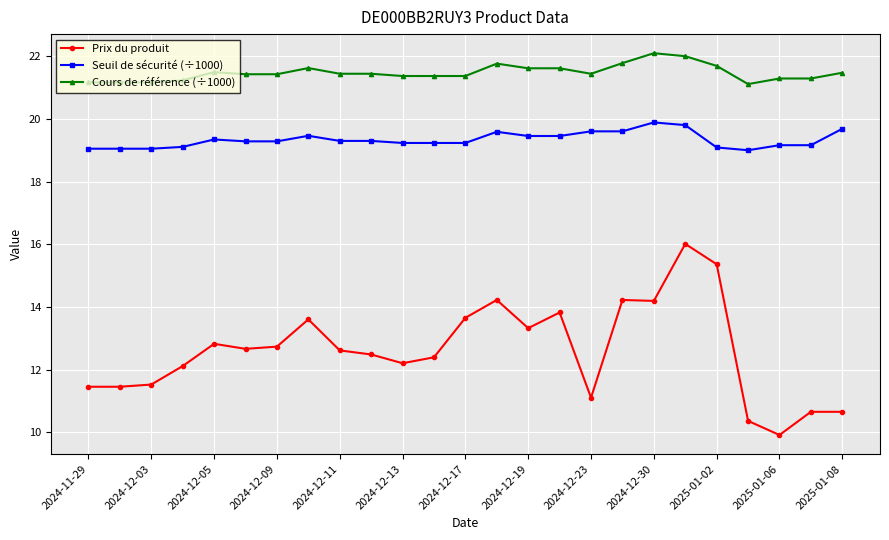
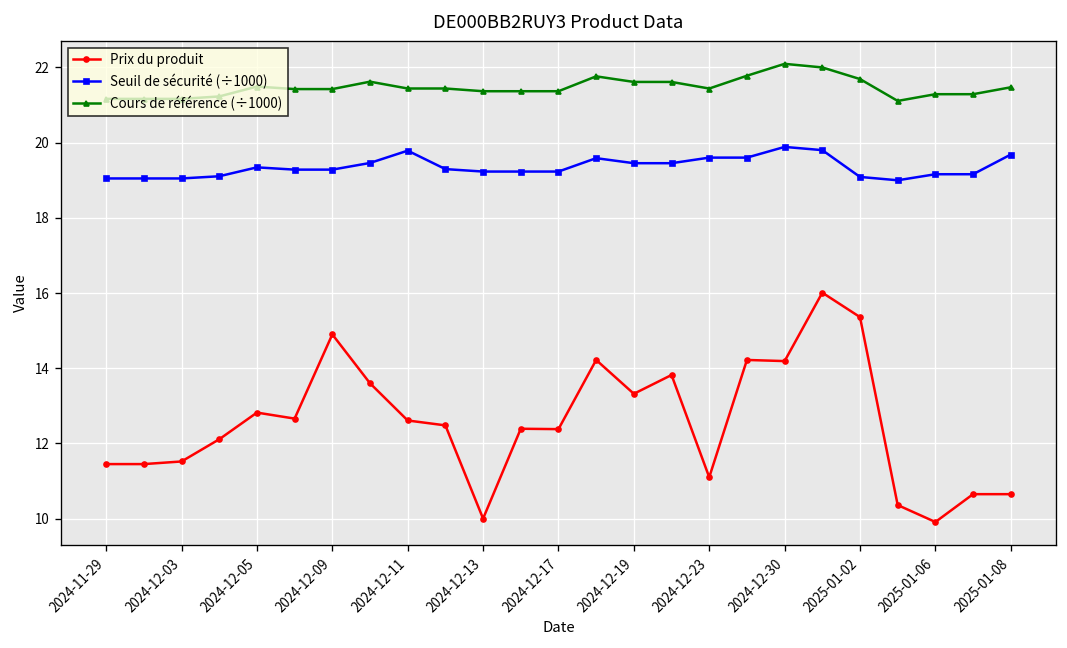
Prix du produit, 2024-12-09: 12.7 -> 14.9
Seuil de sécurité (÷1000), 2024-12-11: 19.3 -> 19.8
Prix du produit, 2024-12-13: 12.2 -> 10.0
Prix du produit, 2024-12-17: 13.7 -> 12.4
